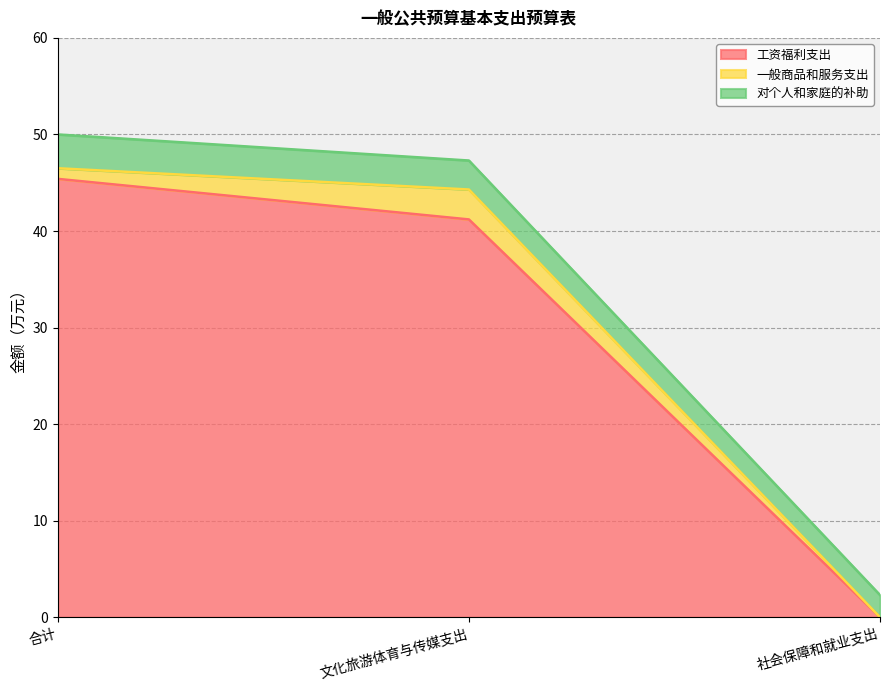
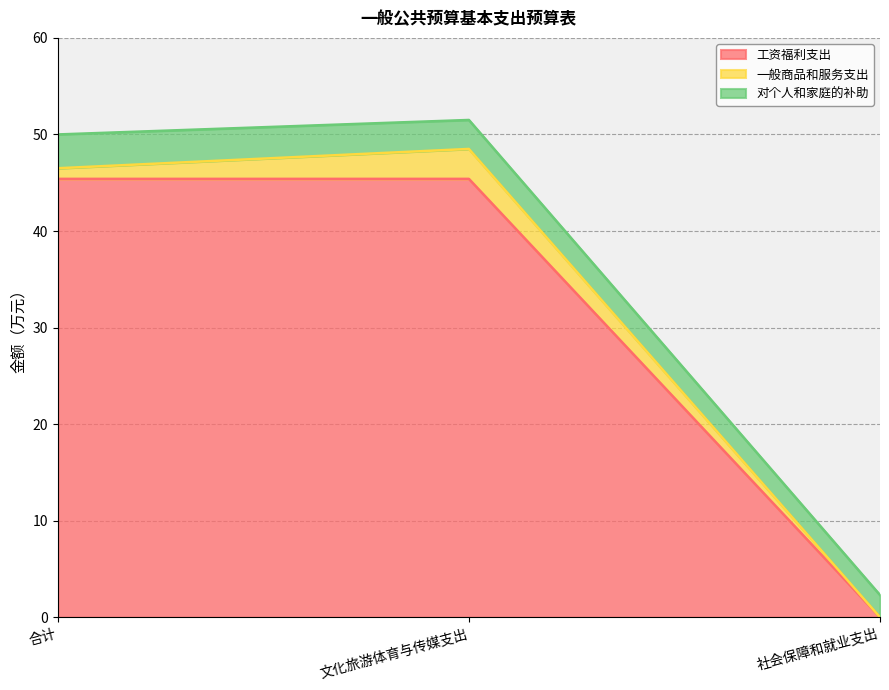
工资福利支出, 文化旅游体育与传媒支出: 41 -> 45
